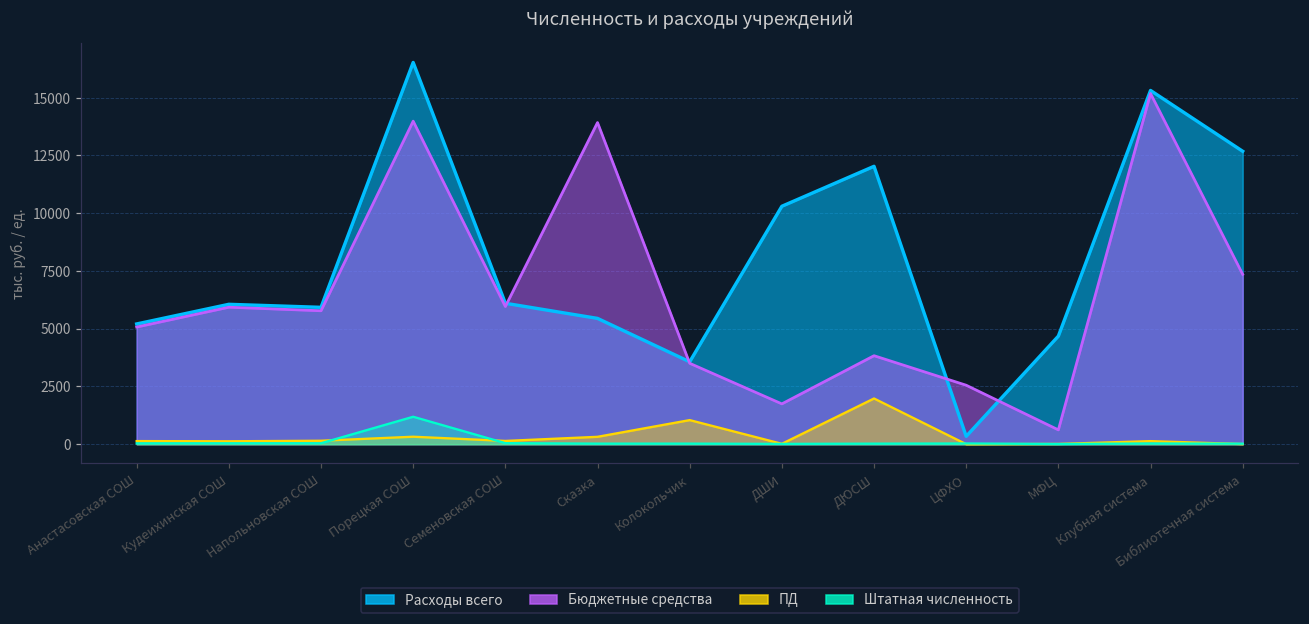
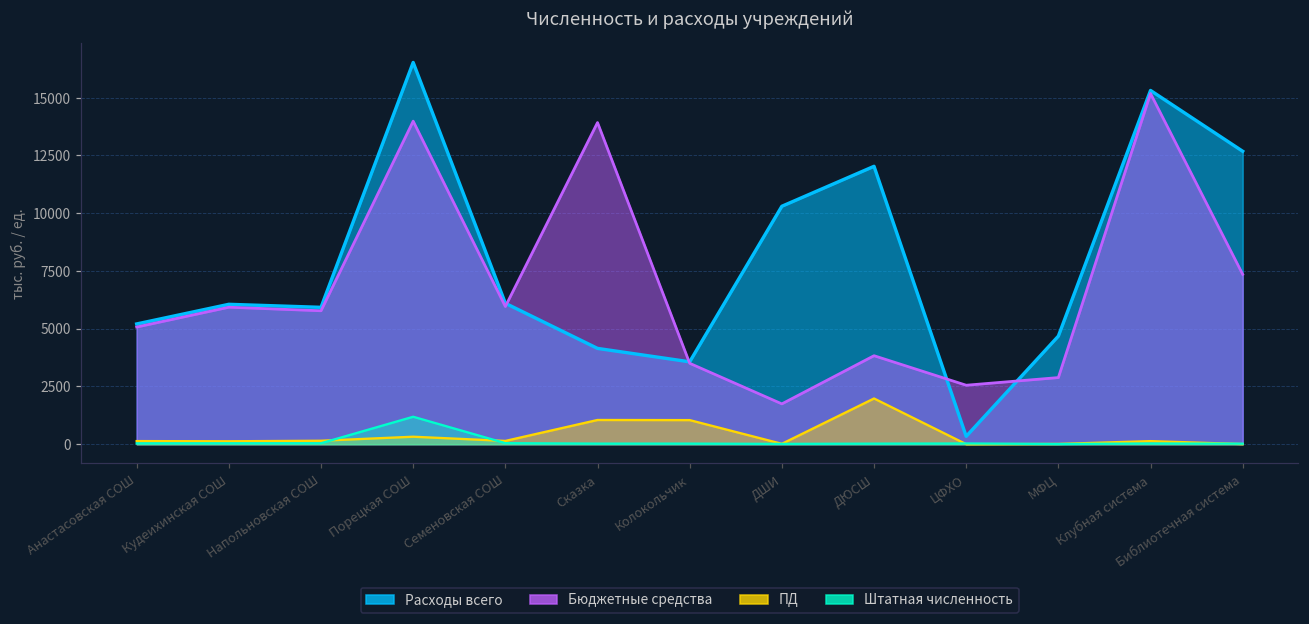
Расходы всего, Сказка: 5400 -> 4100
ПД, Сказка: 300 -> 1000
Бюджетные средства, МФЦ: 600 -> 2900
